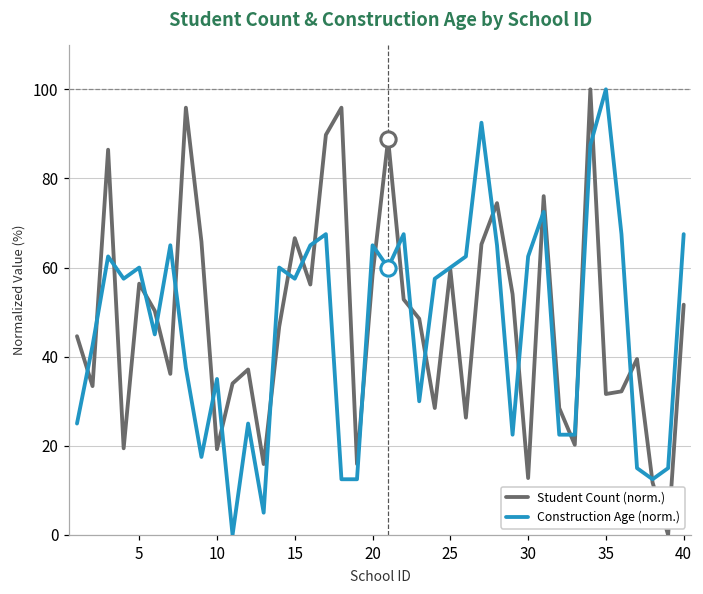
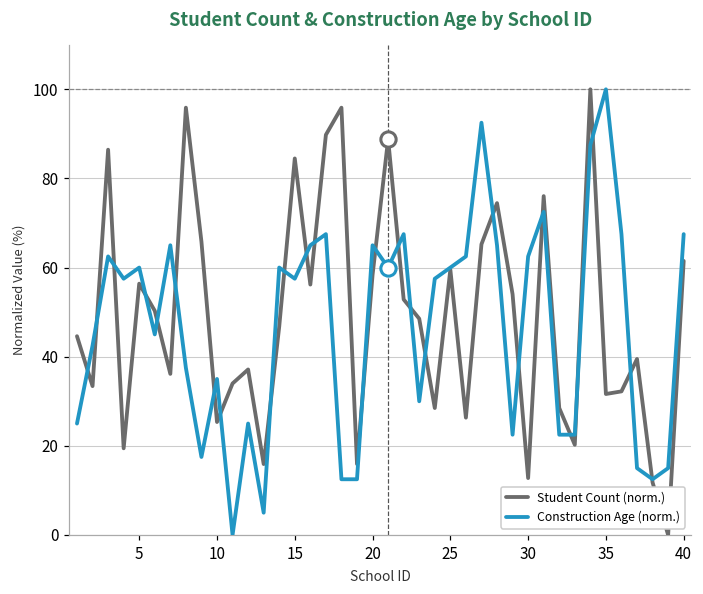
Student Count (norm.), 10: 19 -> 25
Student Count (norm.), 15: 67 -> 84
Student Count (norm.), 40: 52 -> 61
